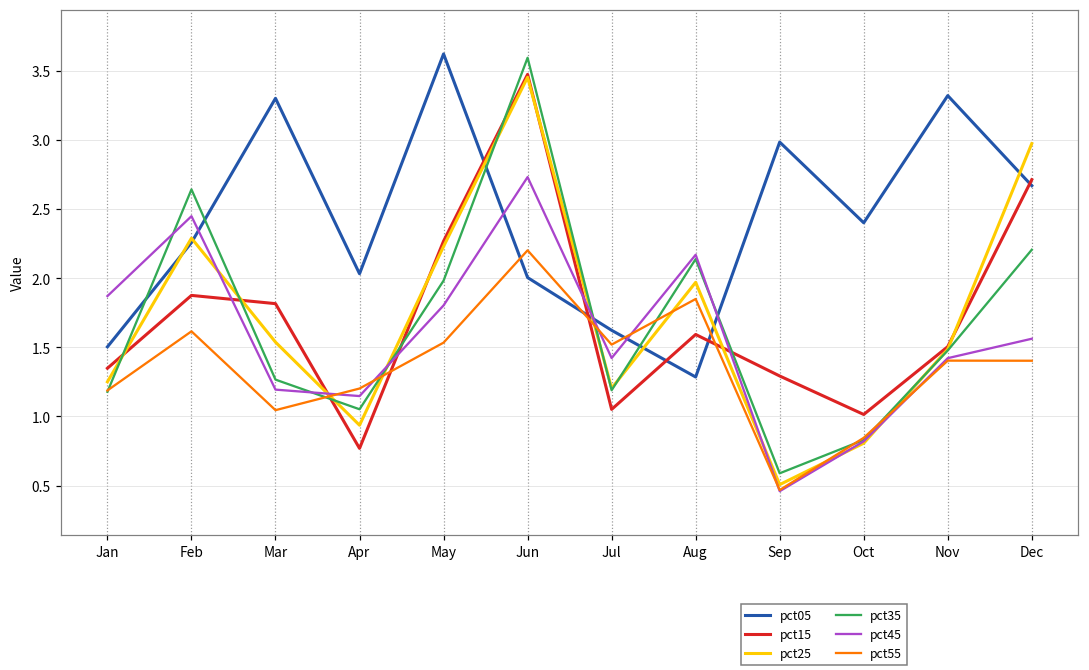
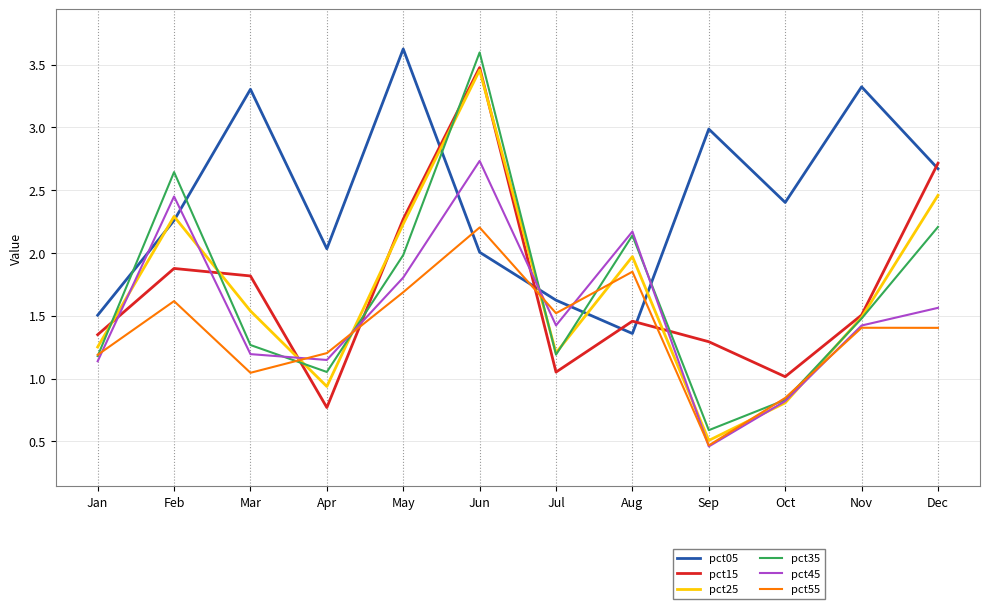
pct45, Jan: 1.87 -> 1.14
pct55, May: 1.53 -> 1.69
pct05, Aug: 1.29 -> 1.36
pct15, Aug: 1.59 -> 1.46
pct25, Dec: 2.98 -> 2.46
